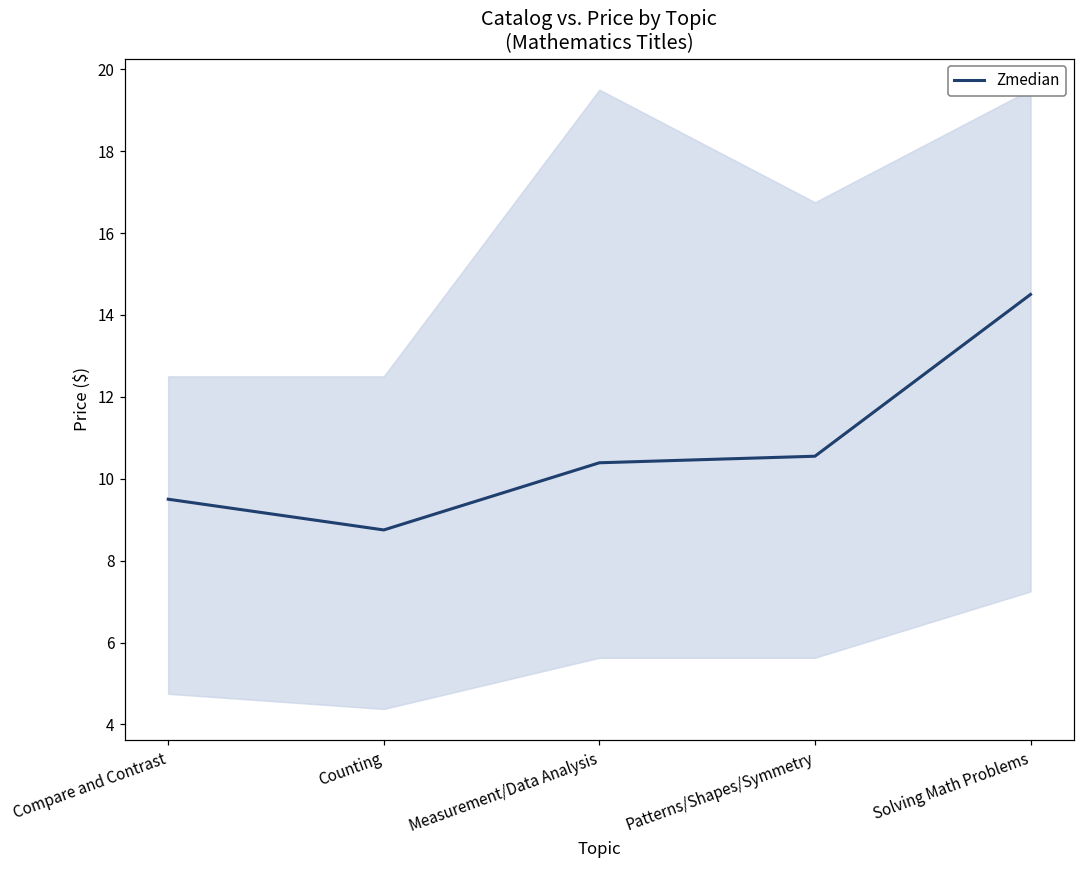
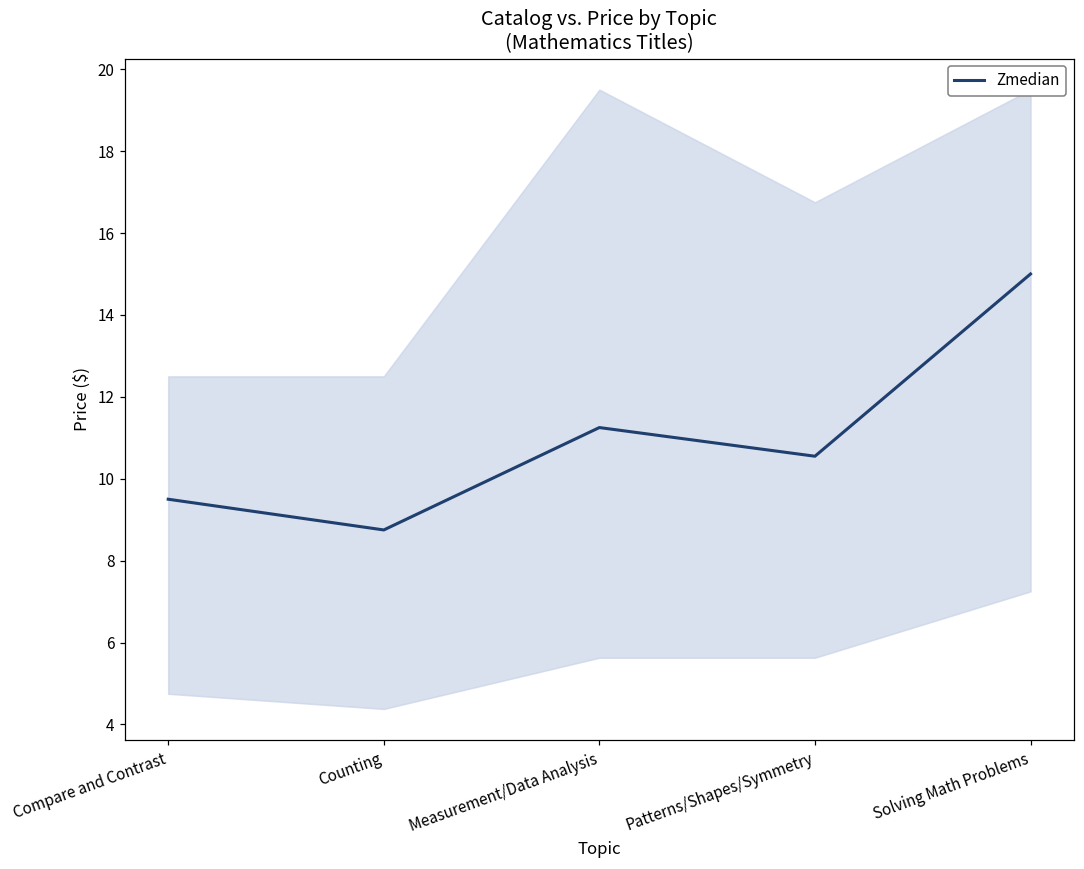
Zmedian, Measurement/Data Analysis: 10.4 -> 11.3
Zmedian, Solving Math Problems: 14.5 -> 15.0
